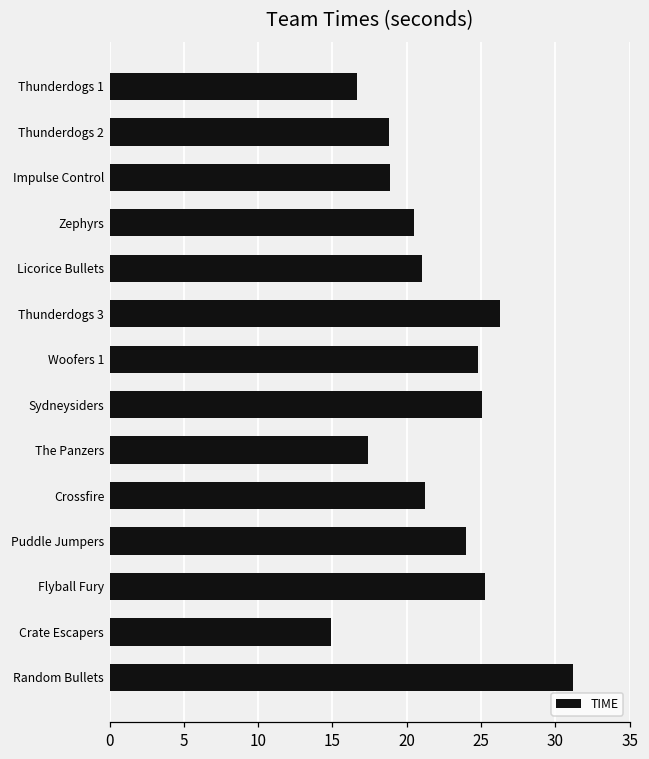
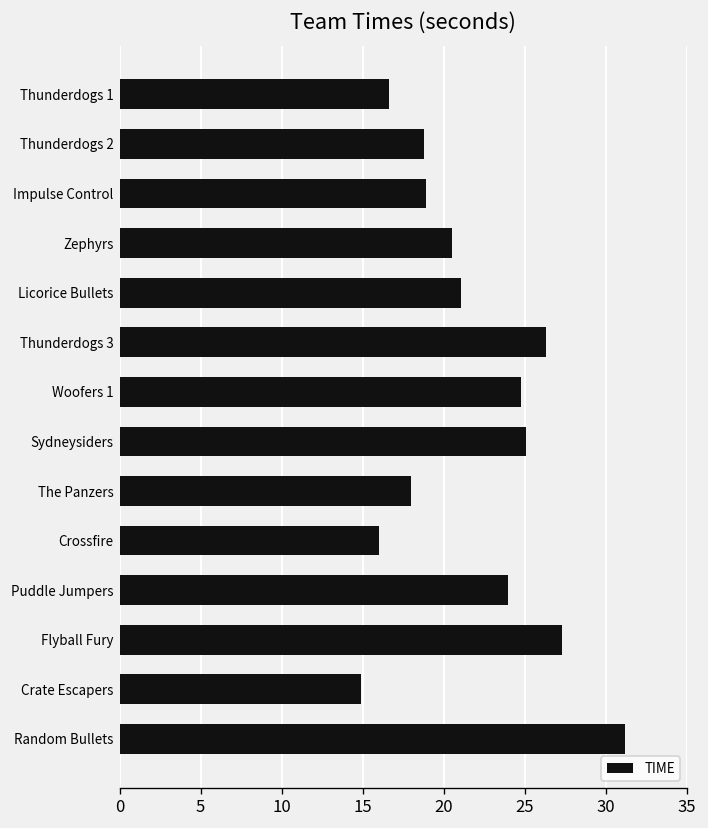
The Panzers: 17.4 -> 18.0
Crossfire: 21.2 -> 16.0
Flyball Fury: 25.3 -> 27.3
